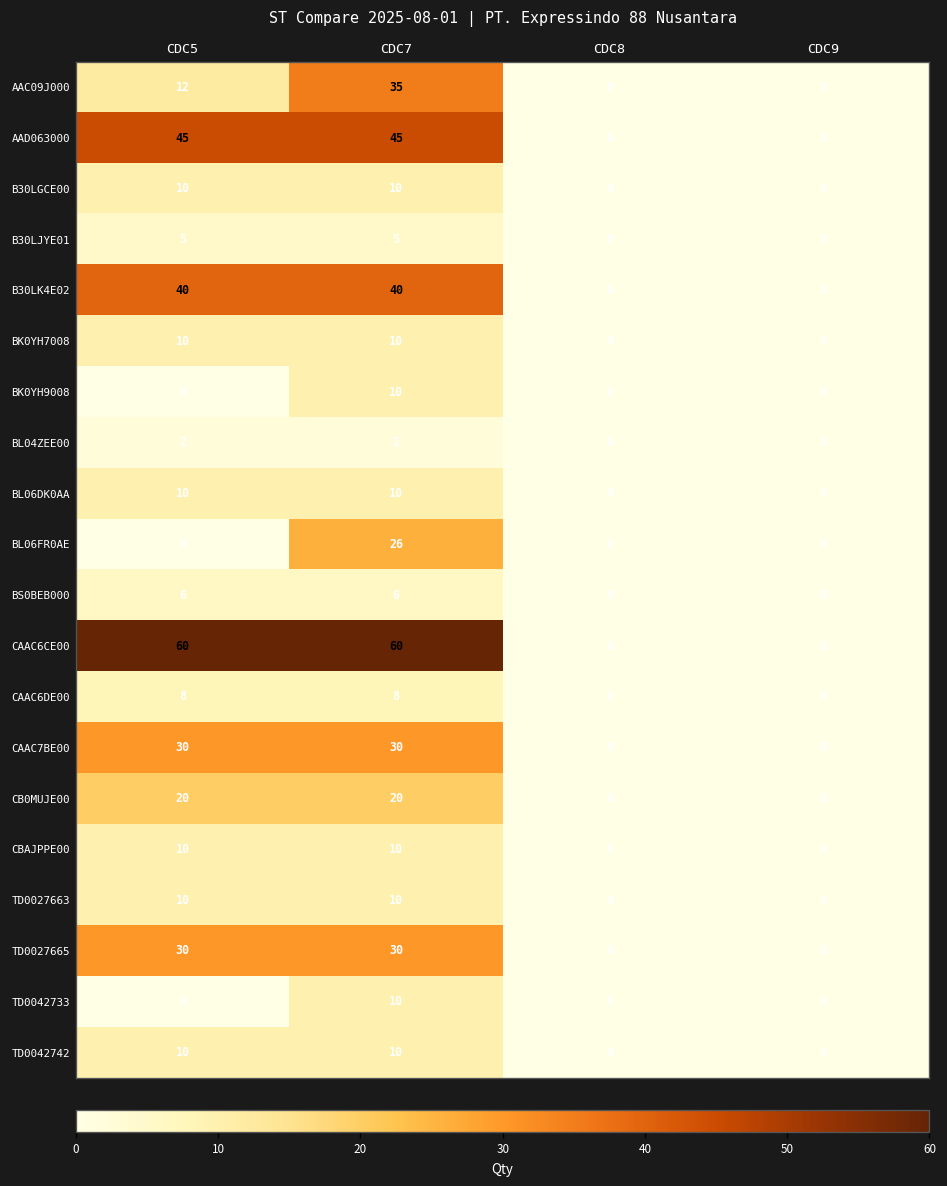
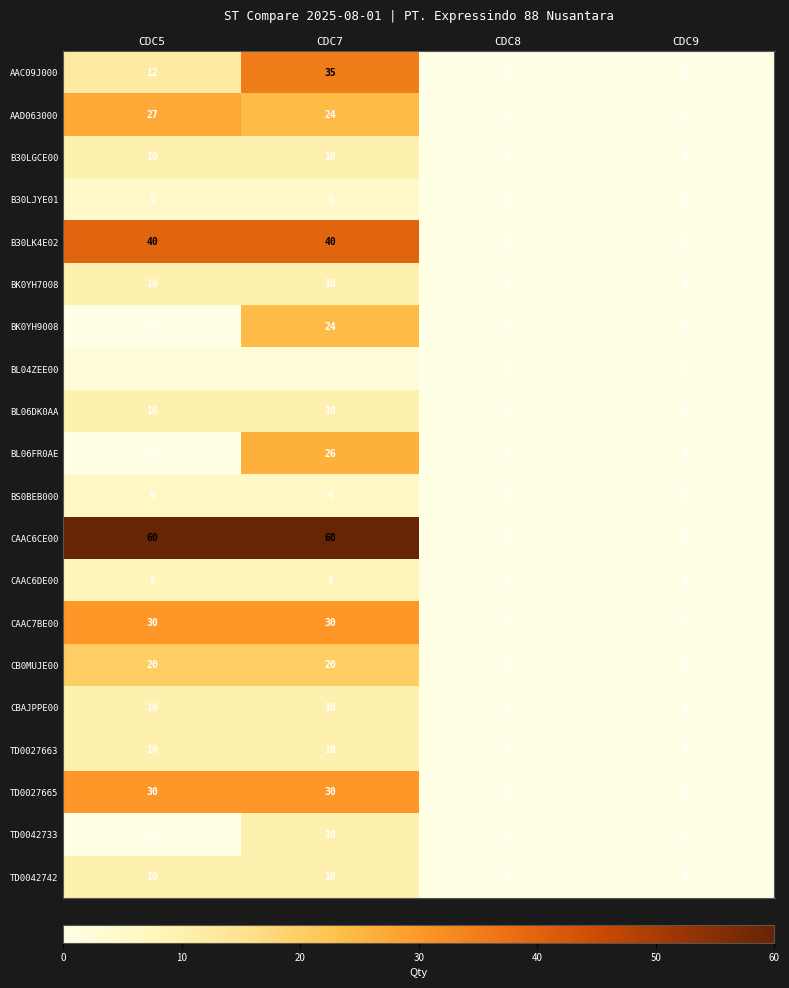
AAD063000, CDC5: 45 -> 27
AAD063000, CDC7: 45 -> 24
BK0YH9008, CDC7: 10 -> 24
